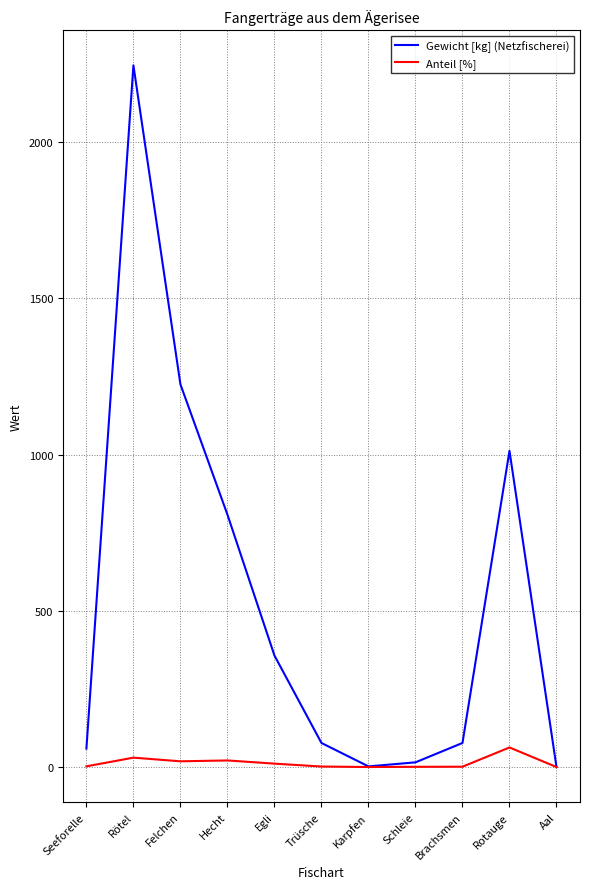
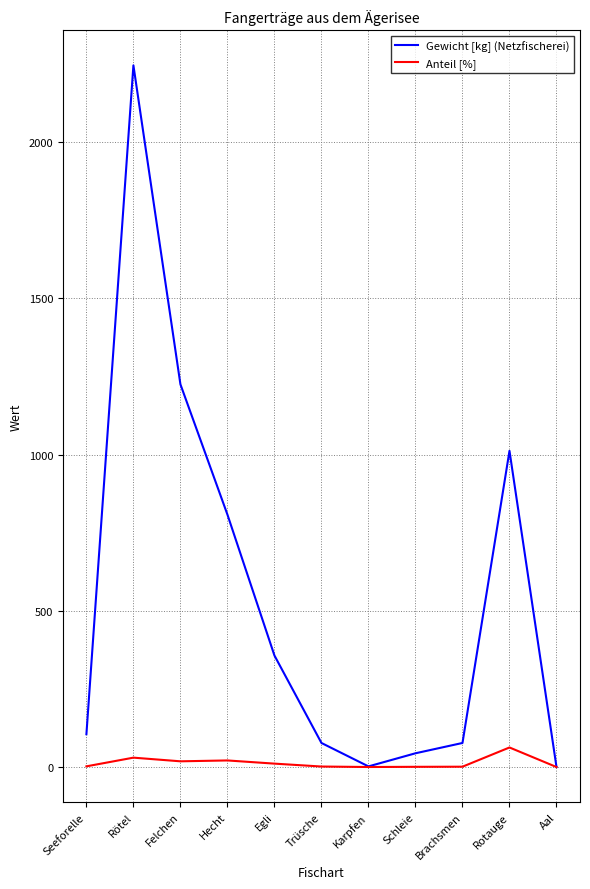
Gewicht [kg] (Netzfischerei), Seeforelle: 60 -> 110
Gewicht [kg] (Netzfischerei), Schleie: 20 -> 40
